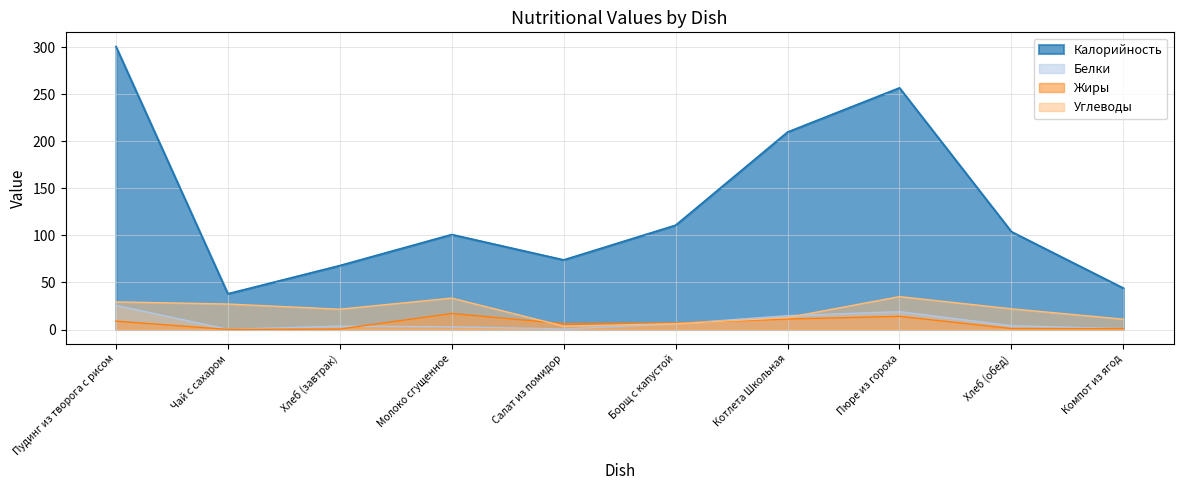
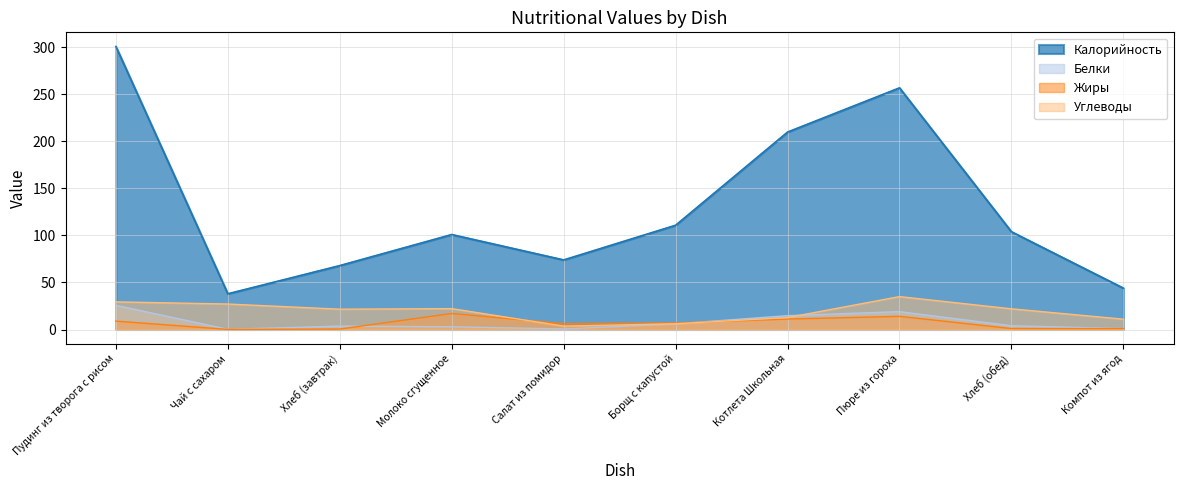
Углеводы, Молоко сгущенное: 30 -> 20
